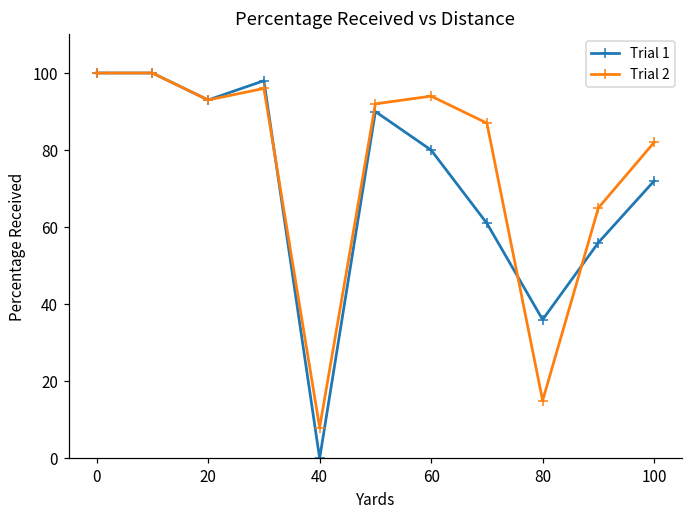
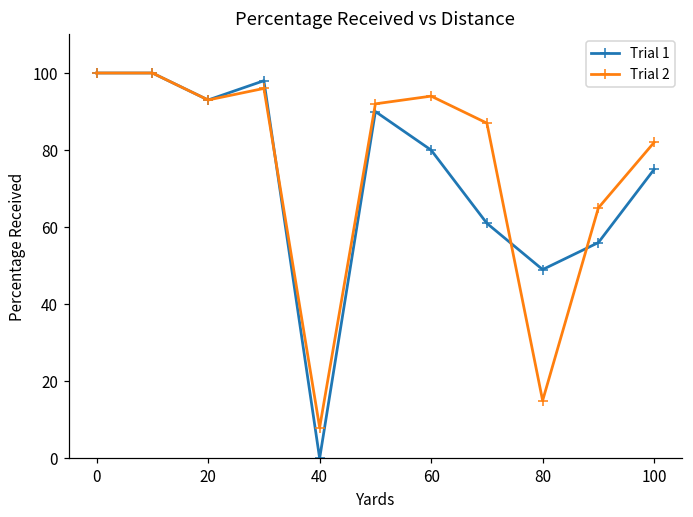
Trial 1, 80: 36 -> 49
Trial 1, 100: 72 -> 75
